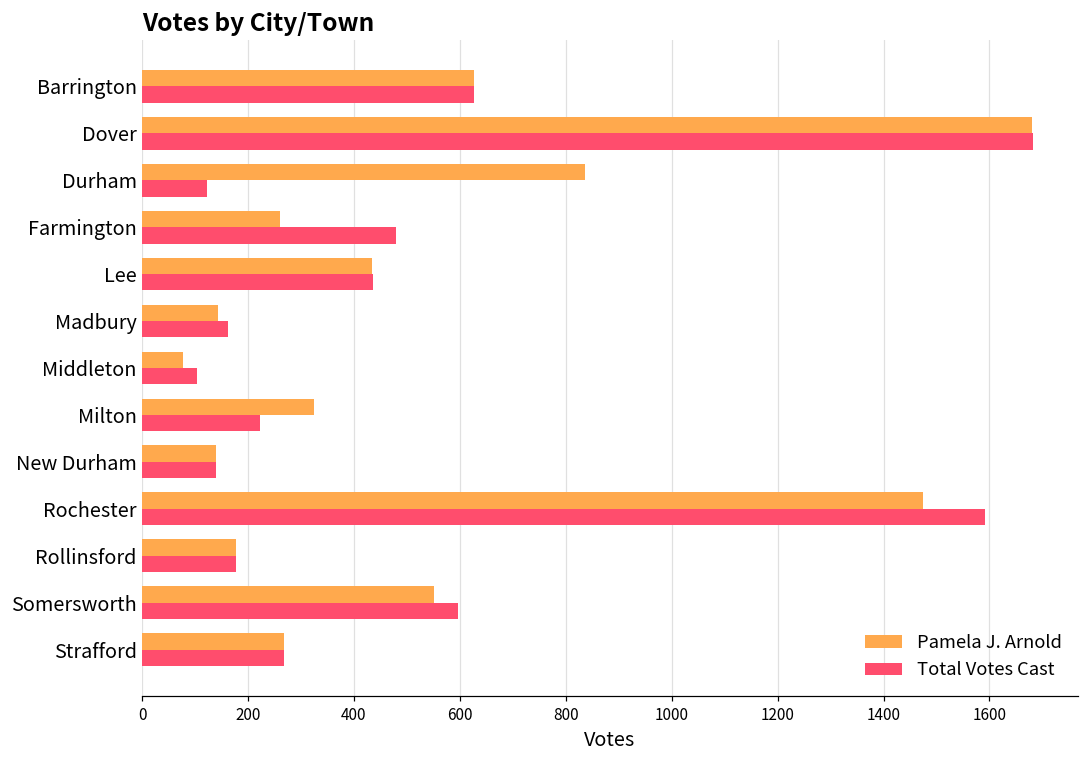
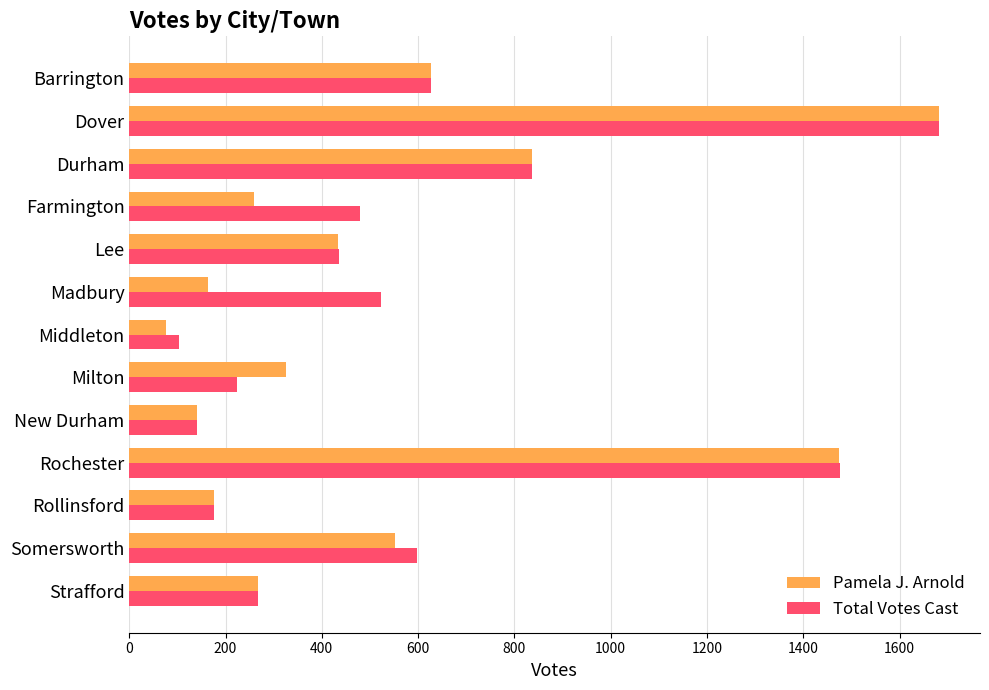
Total Votes Cast, Durham: 120 -> 840
Pamela J. Arnold, Madbury: 140 -> 160
Total Votes Cast, Madbury: 160 -> 520
Total Votes Cast, Rochester: 1590 -> 1480
